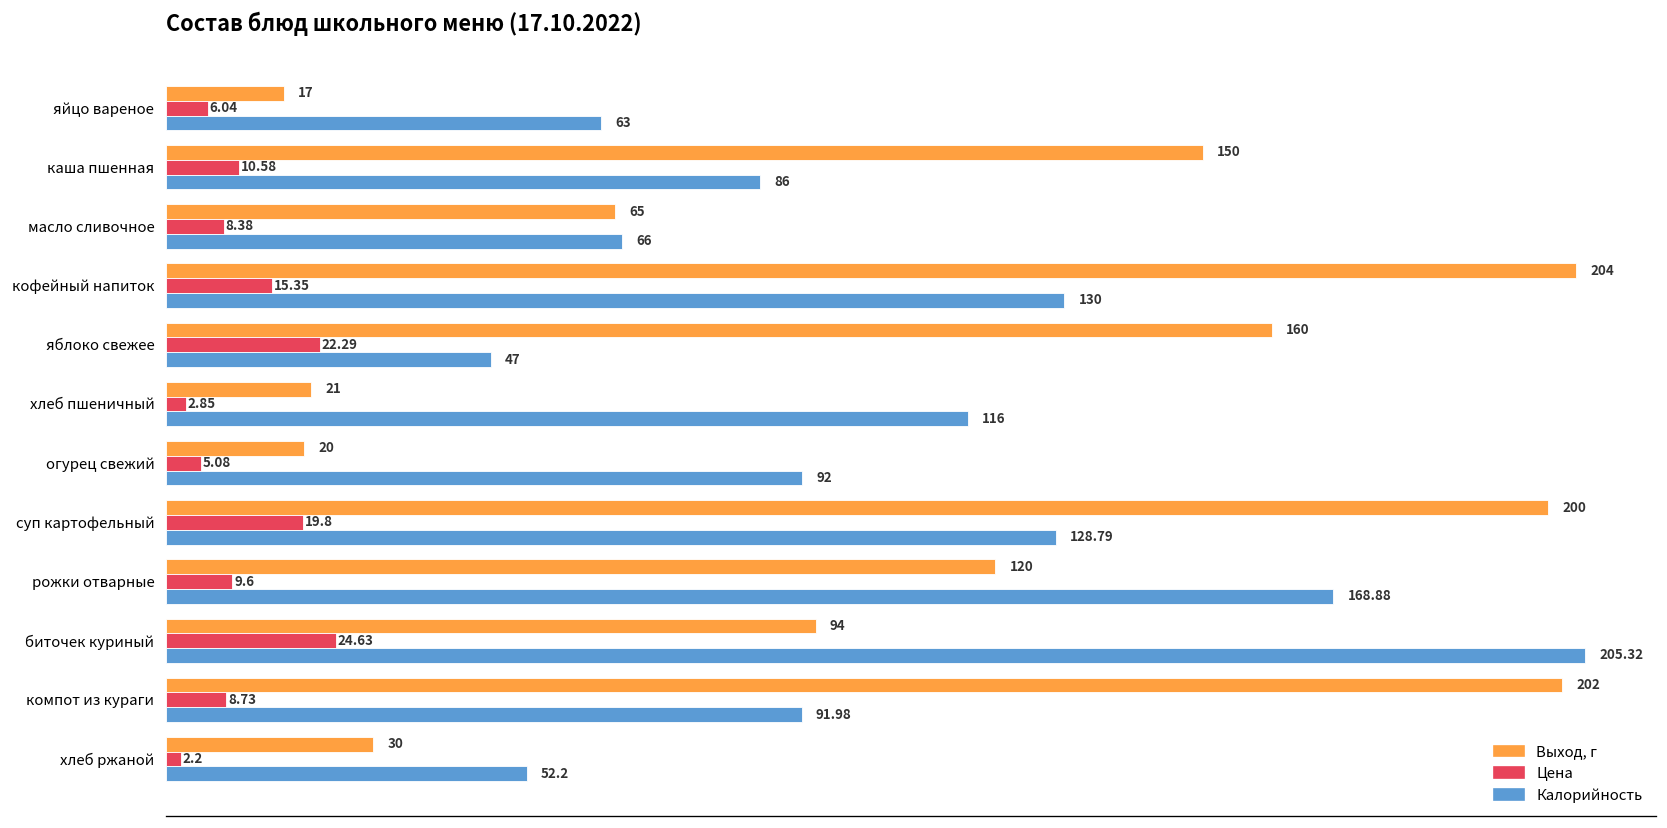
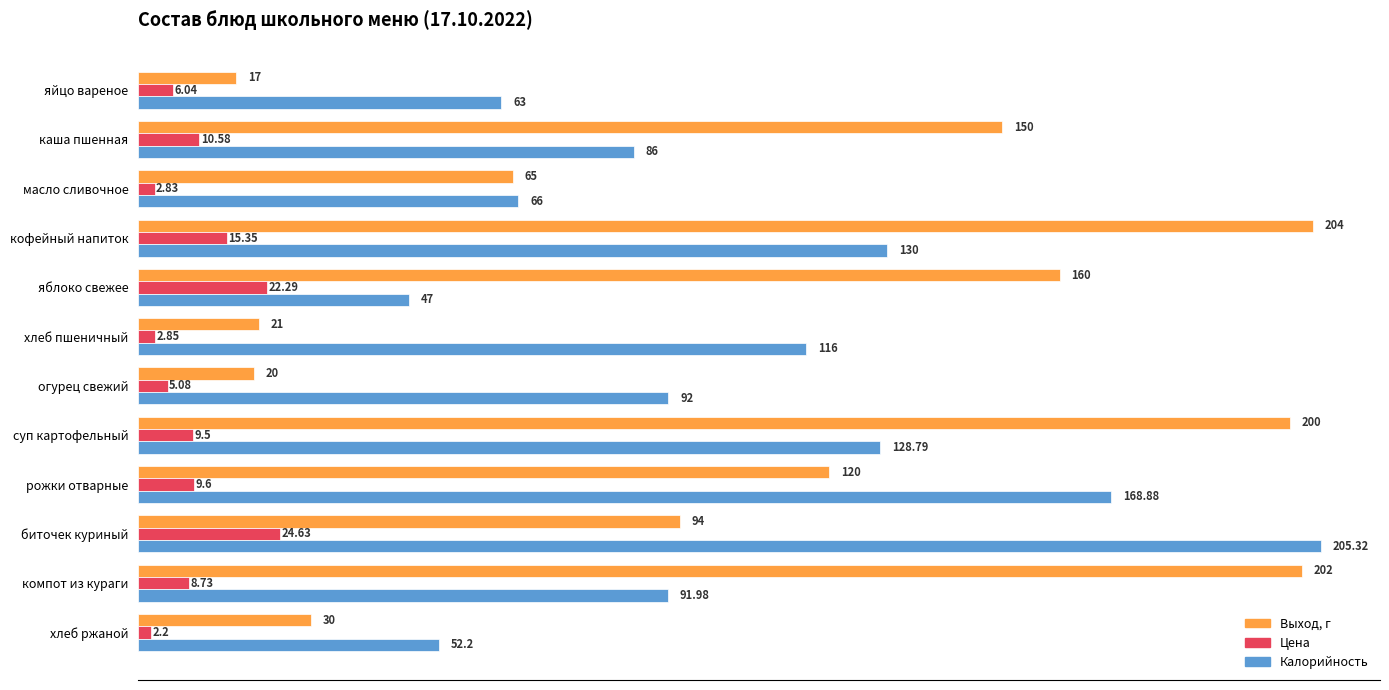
Цена, масло сливочное: 8.38 -> 2.83
Цена, суп картофельный: 19.8 -> 9.5
